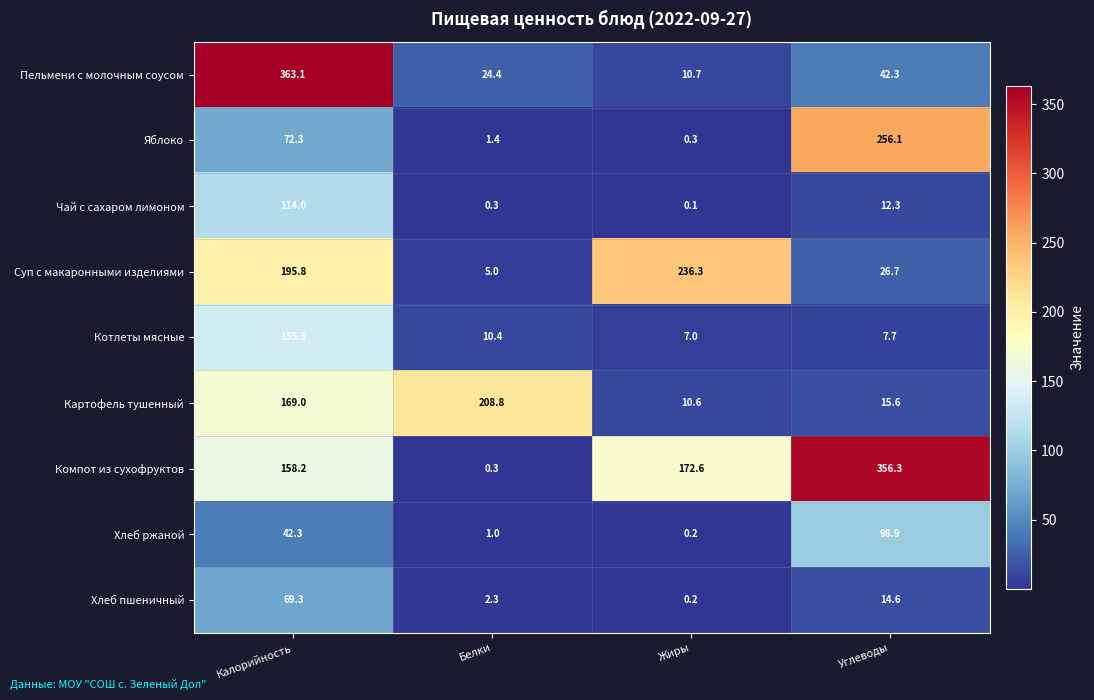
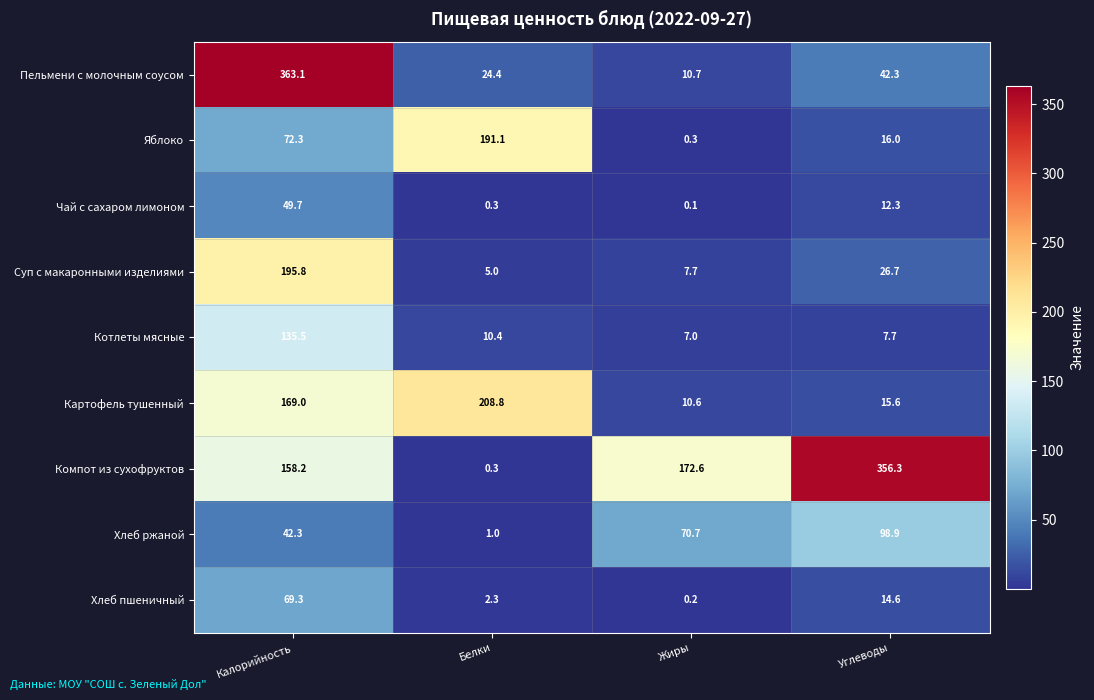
Яблоко, Белки: 1.4 -> 191.1
Яблоко, Углеводы: 256.1 -> 16.0
Чай с сахаром лимоном, Калорийность: 114.0 -> 49.7
Суп с макаронными изделиями, Жиры: 236.3 -> 7.7
Хлеб ржаной, Жиры: 0.2 -> 70.7
